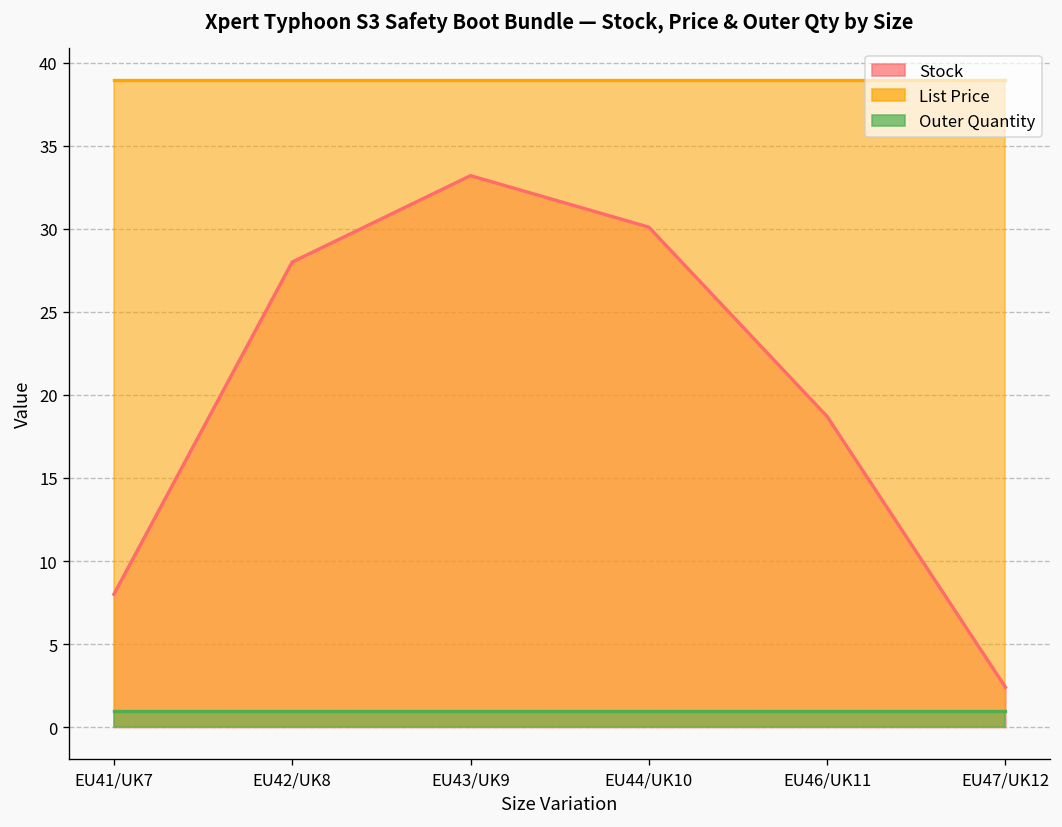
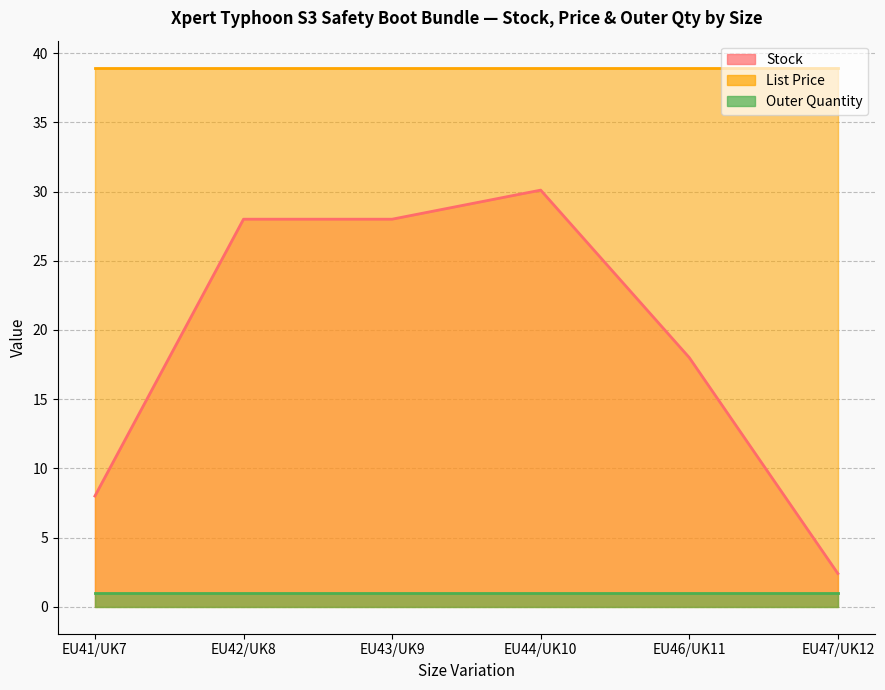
Stock, EU43/UK9: 33.2 -> 28.0
Stock, EU46/UK11: 18.7 -> 18.0
